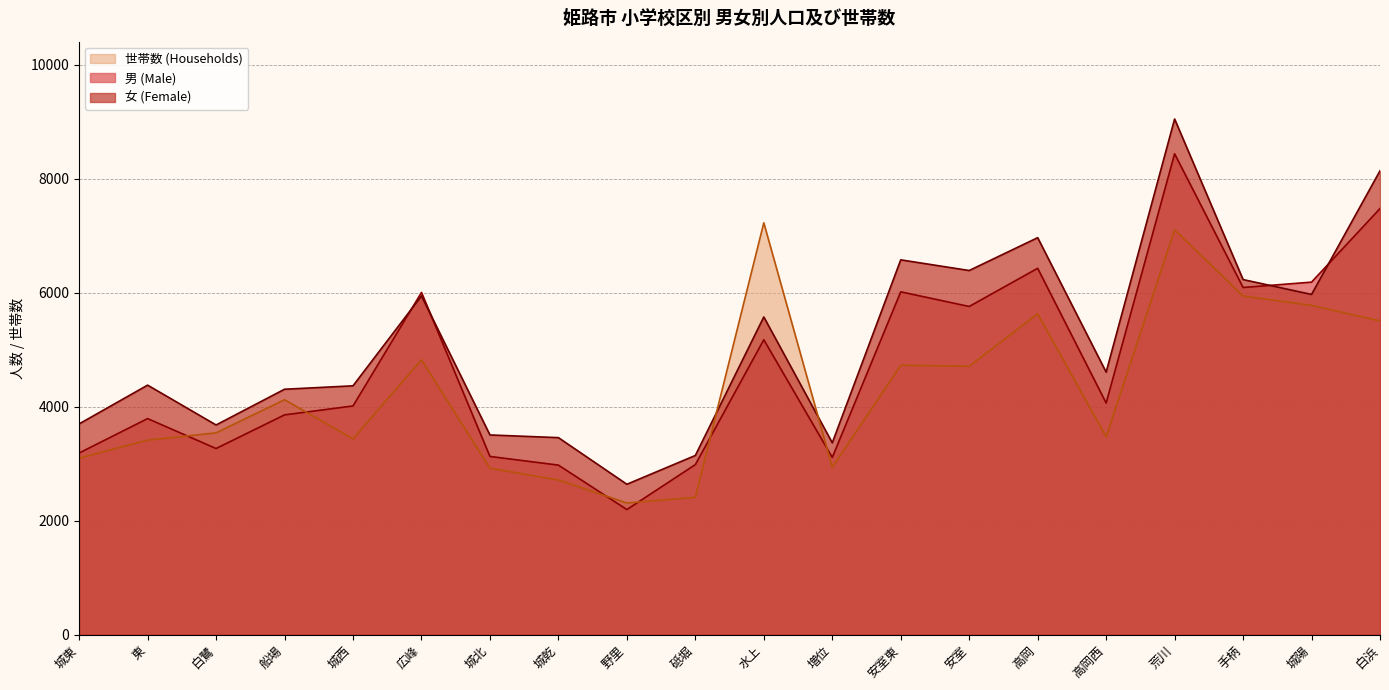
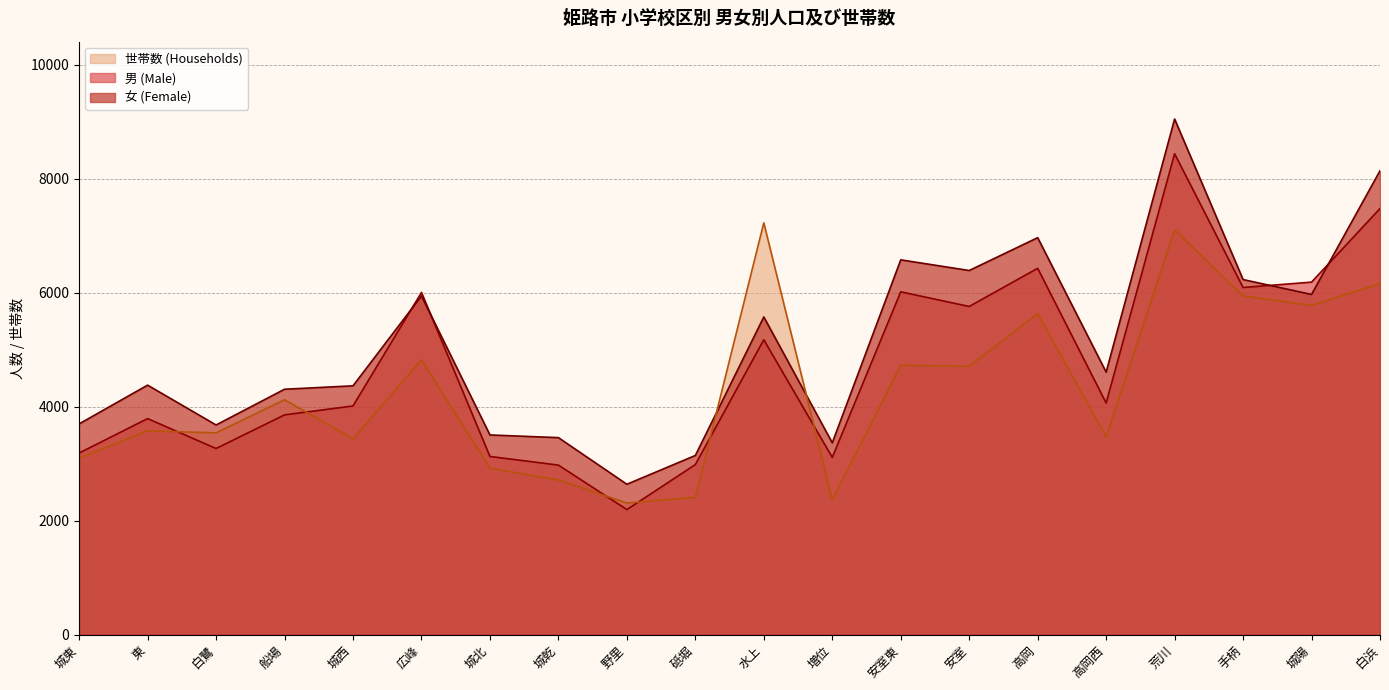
世帯数 (Households), 東: 3400 -> 3600
世帯数 (Households), 増位: 2900 -> 2400
世帯数 (Households), 白浜: 5500 -> 6200
